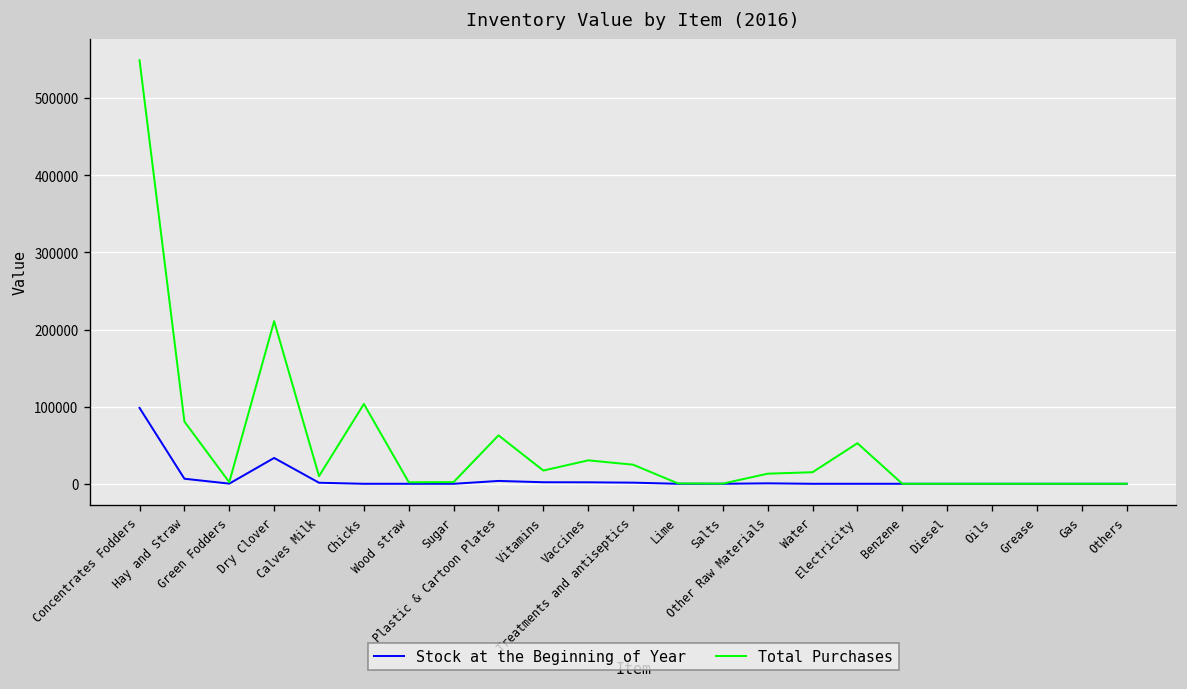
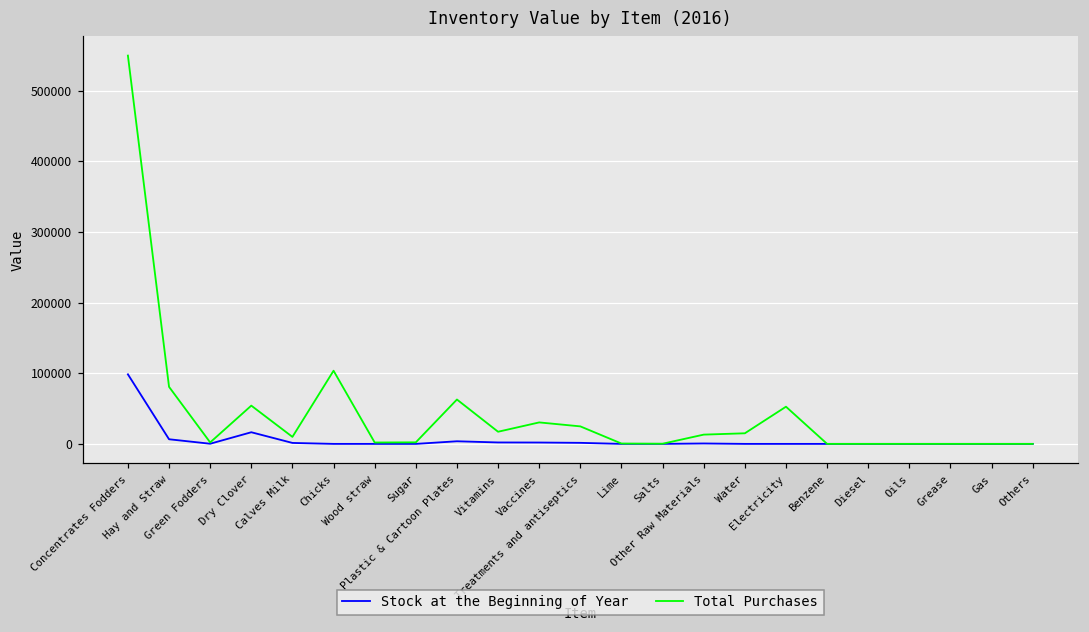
Stock at the Beginning of Year, Dry Clover: 30000 -> 20000
Total Purchases, Dry Clover: 210000 -> 50000
